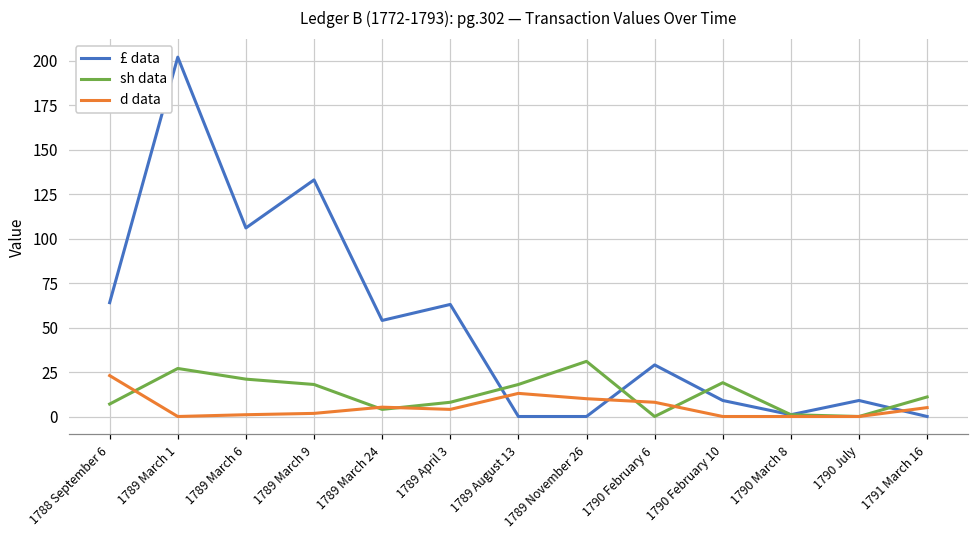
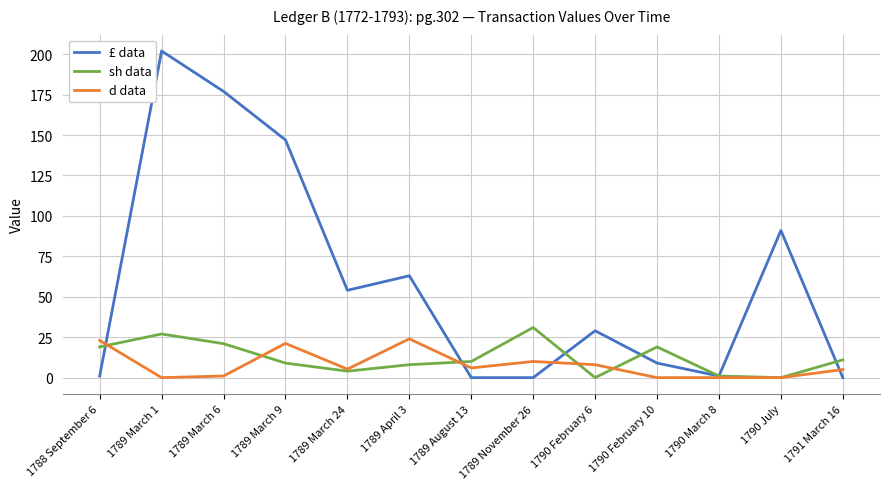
£ data, 1788 September 6: 64 -> 1
sh data, 1788 September 6: 7 -> 19
£ data, 1789 March 6: 106 -> 177
£ data, 1789 March 9: 133 -> 147
sh data, 1789 March 9: 18 -> 9
d data, 1789 March 9: 2 -> 21
d data, 1789 April 3: 4 -> 24
sh data, 1789 August 13: 18 -> 10
d data, 1789 August 13: 13 -> 6
£ data, 1790 July: 9 -> 91
